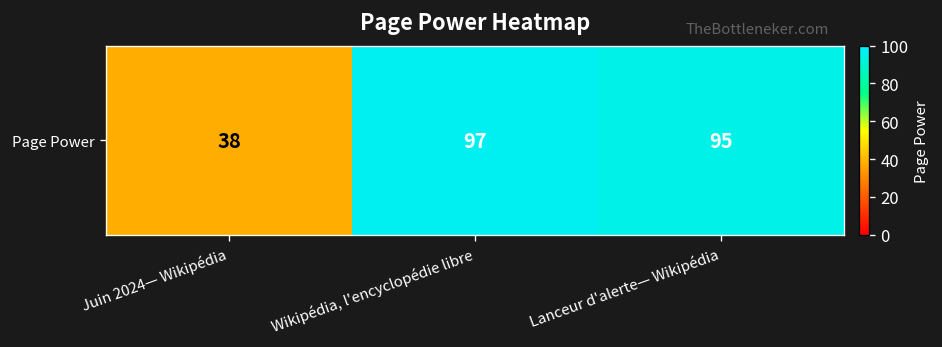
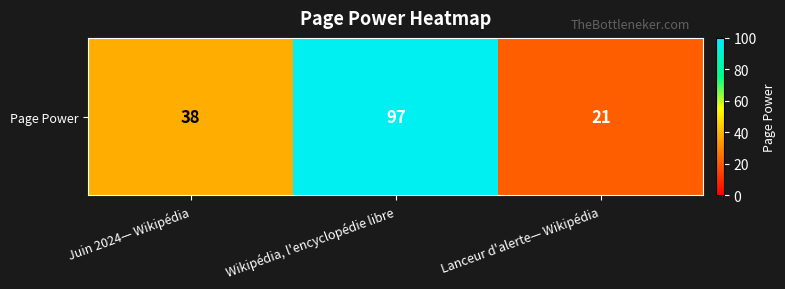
Page Power, Lanceur d'alerte— Wikipédia: 95 -> 21
